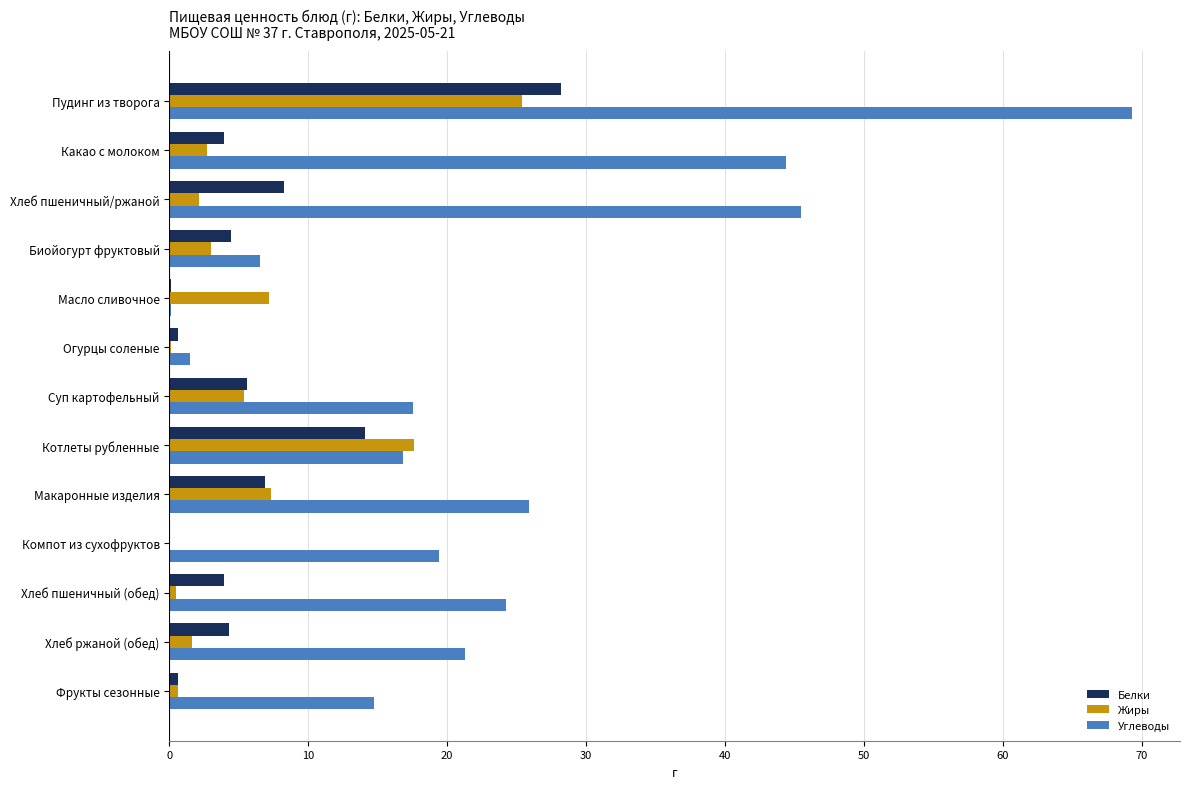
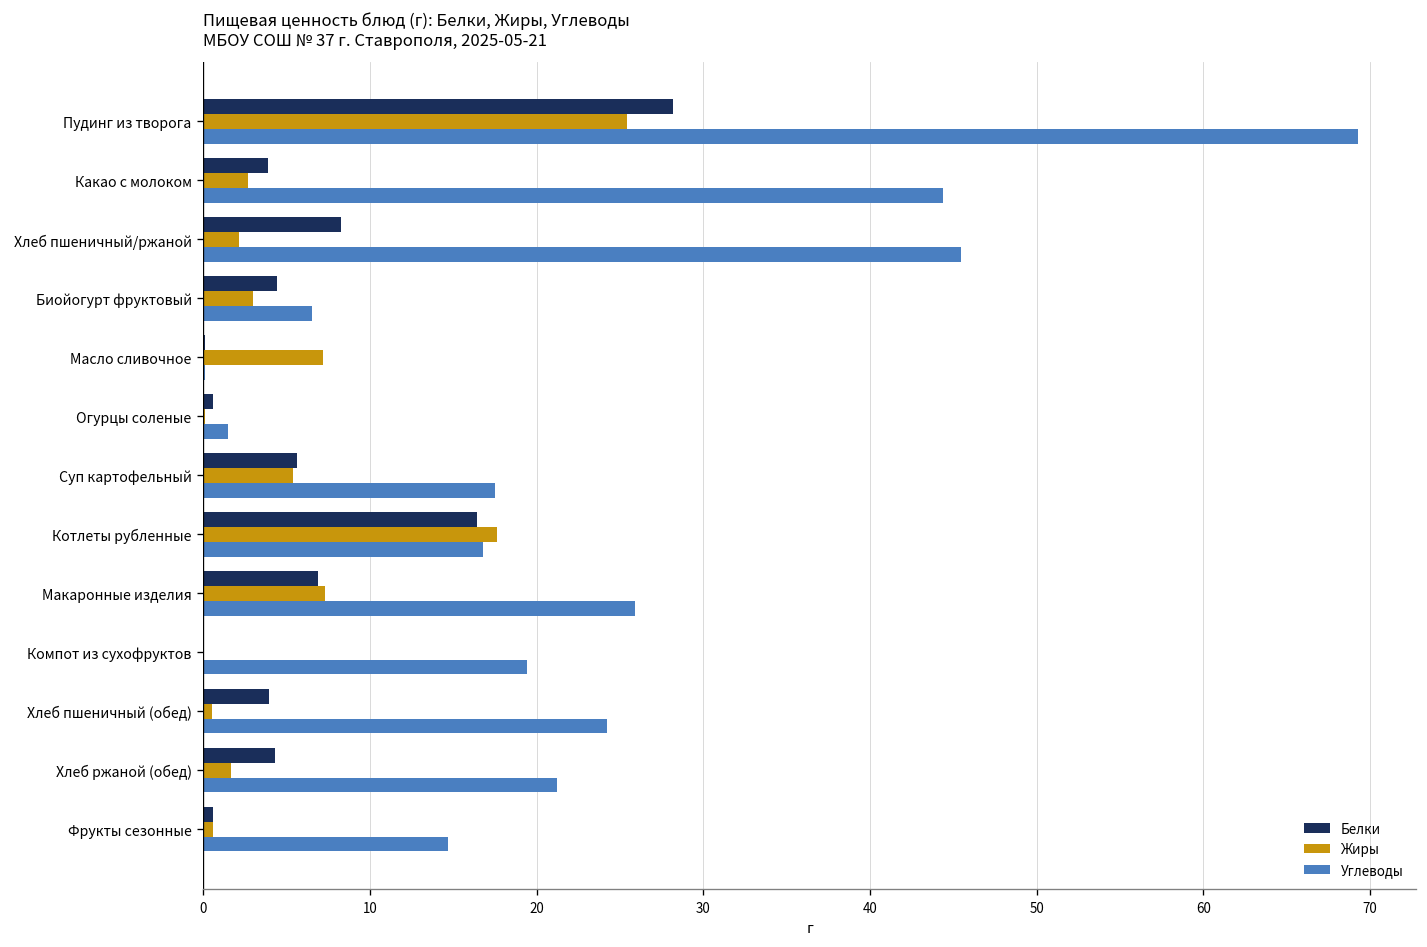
Белки, Котлеты рубленные: 14.1 -> 16.4
